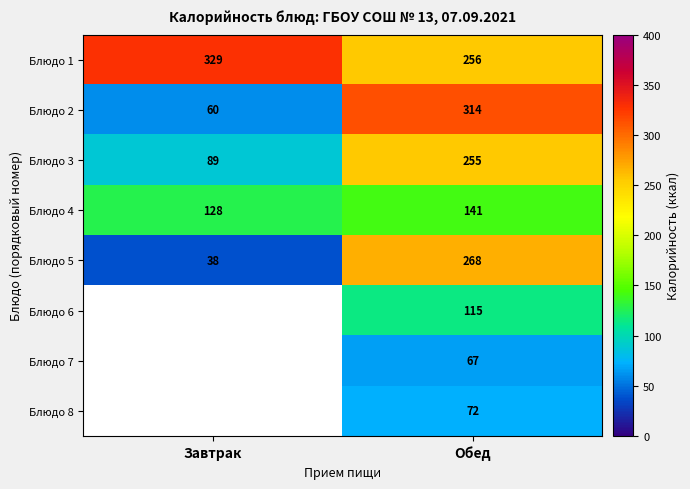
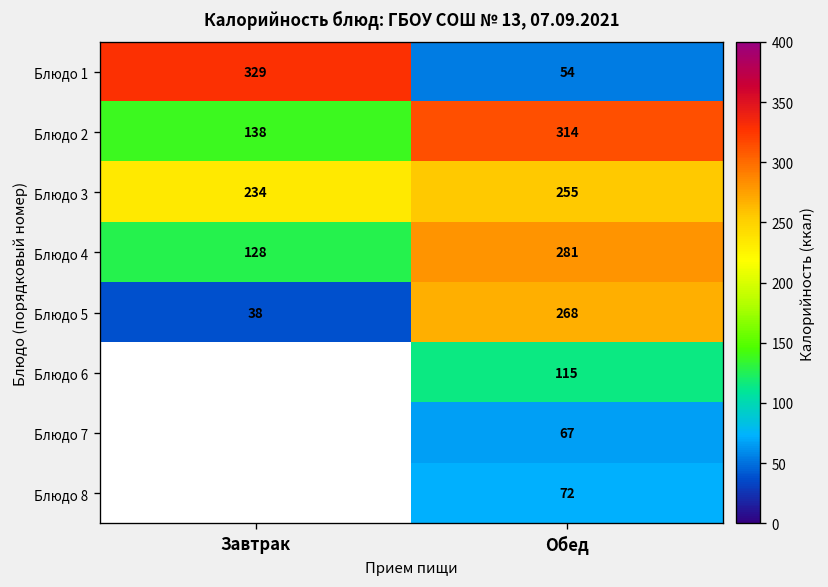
Блюдо 1, Обед: 256 -> 54
Блюдо 2, Завтрак: 60 -> 138
Блюдо 3, Завтрак: 89 -> 234
Блюдо 4, Обед: 141 -> 281
